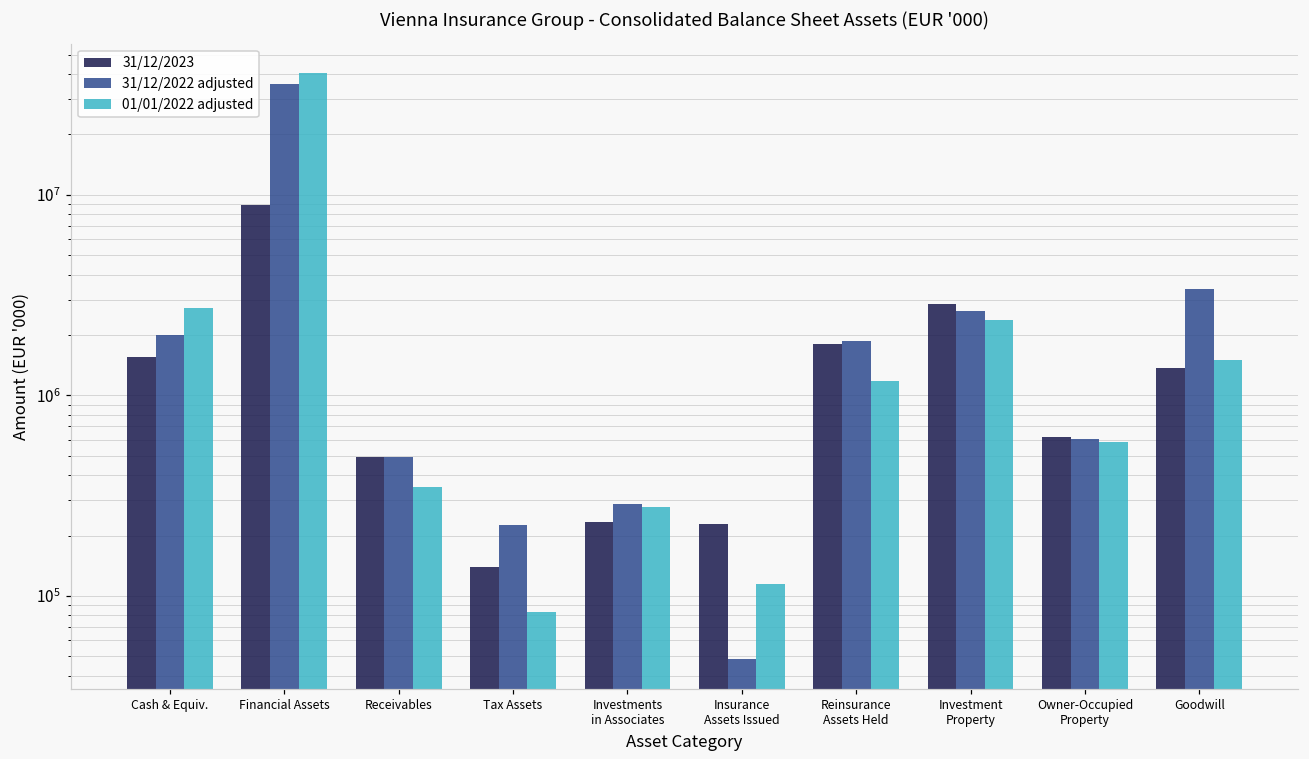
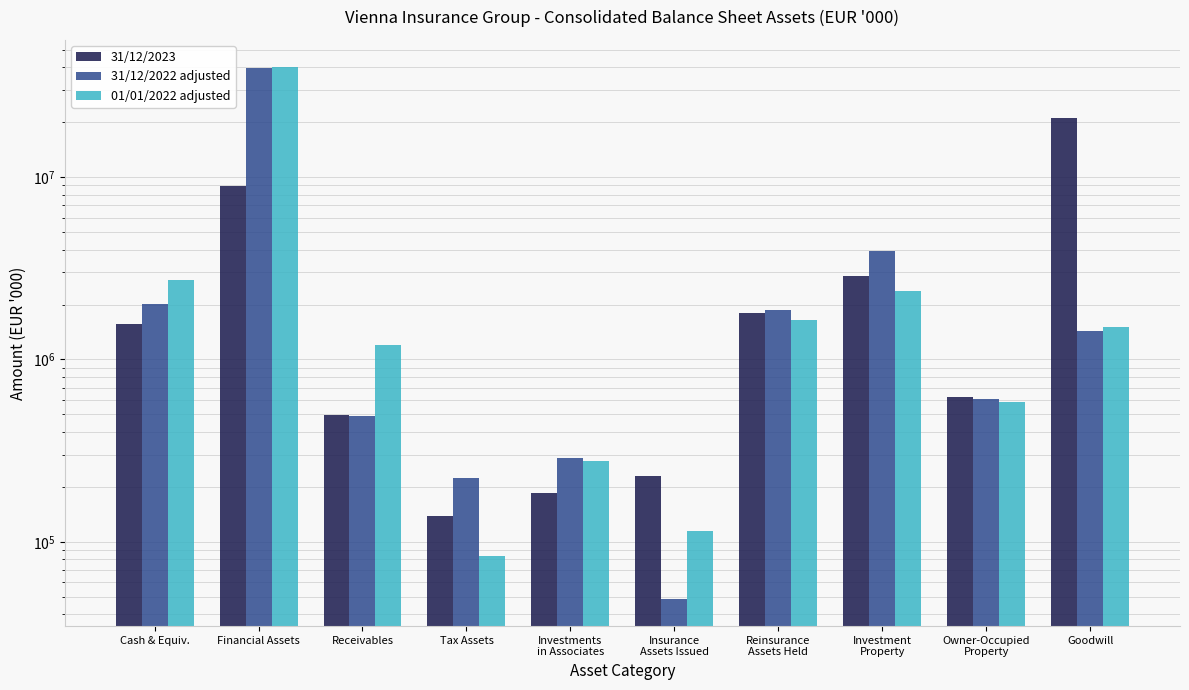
31/12/2022 adjusted, Financial Assets: 36000000 -> 40000000
01/01/2022 adjusted, Receivables: 350000 -> 1200000
31/12/2023, Investments in Associates: 230000 -> 190000
01/01/2022 adjusted, Reinsurance Assets Held: 1200000 -> 1700000
31/12/2022 adjusted, Investment Property: 2600000 -> 4000000
31/12/2023, Goodwill: 1400000 -> 21000000
31/12/2022 adjusted, Goodwill: 3400000 -> 1400000
